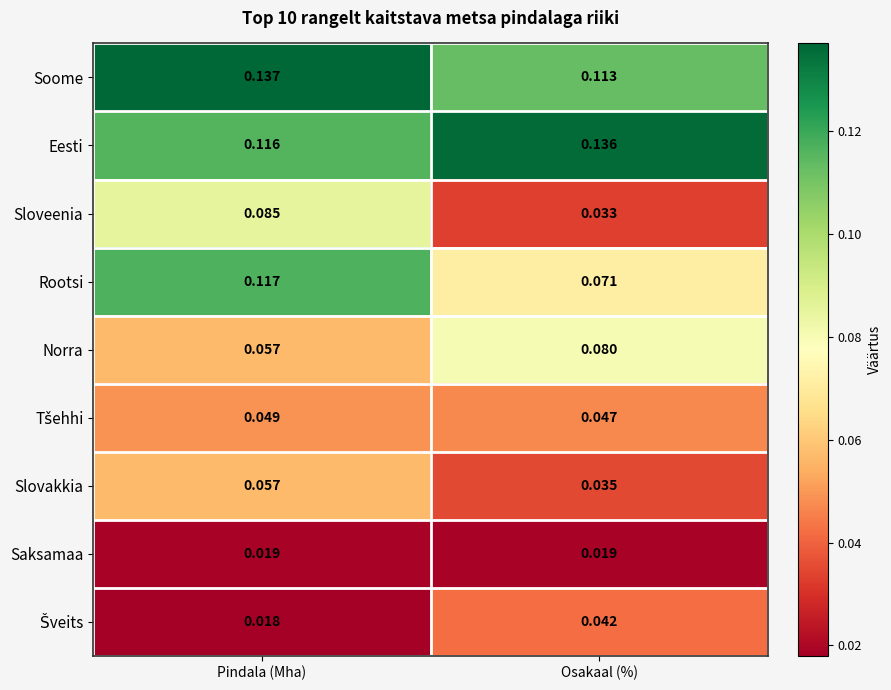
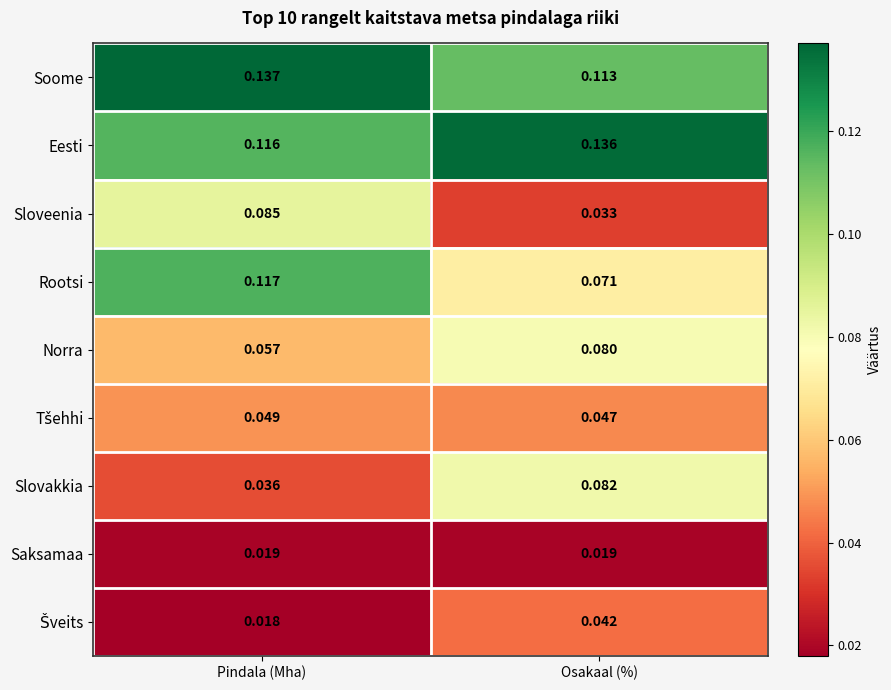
Slovakkia, Pindala (Mha): 0.057 -> 0.036
Slovakkia, Osakaal (%): 0.035 -> 0.082
